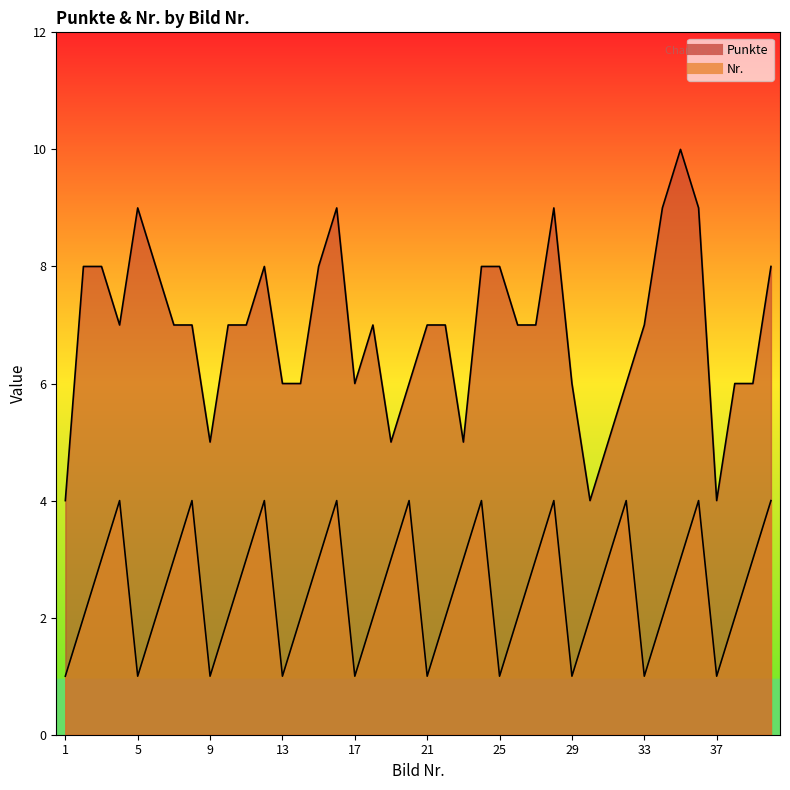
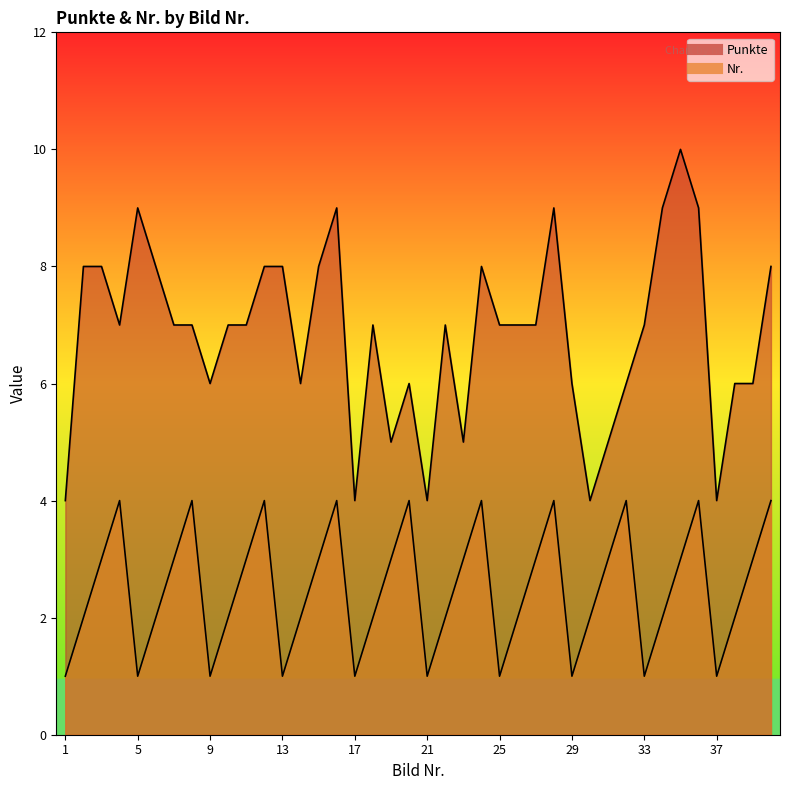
Punkte, 9: 5 -> 6
Punkte, 13: 6 -> 8
Punkte, 17: 6 -> 4
Punkte, 21: 7 -> 4
Punkte, 25: 8 -> 7
